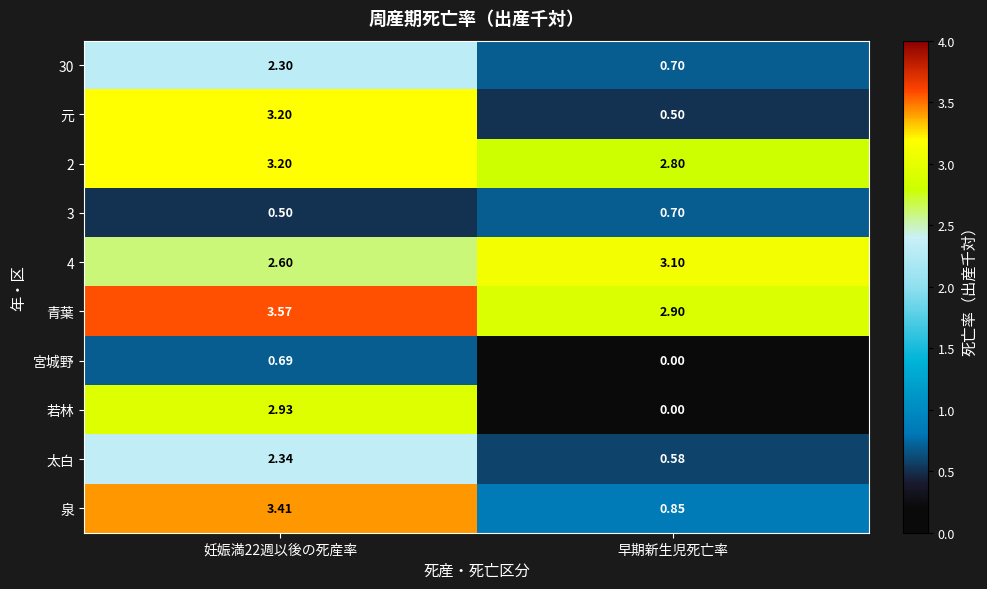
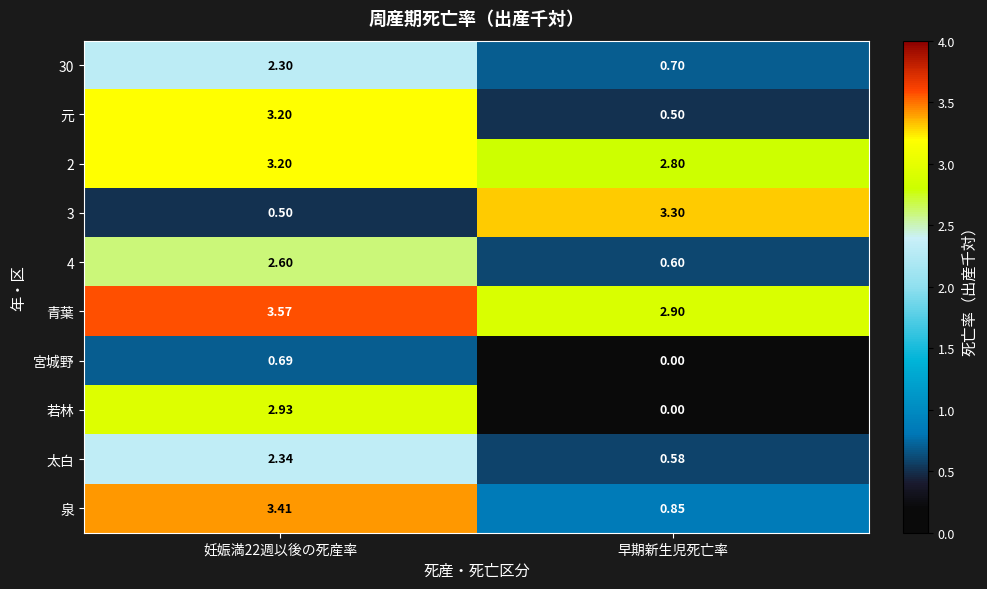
3, 早期新生児死亡率: 0.70 -> 3.30
4, 早期新生児死亡率: 3.10 -> 0.60
